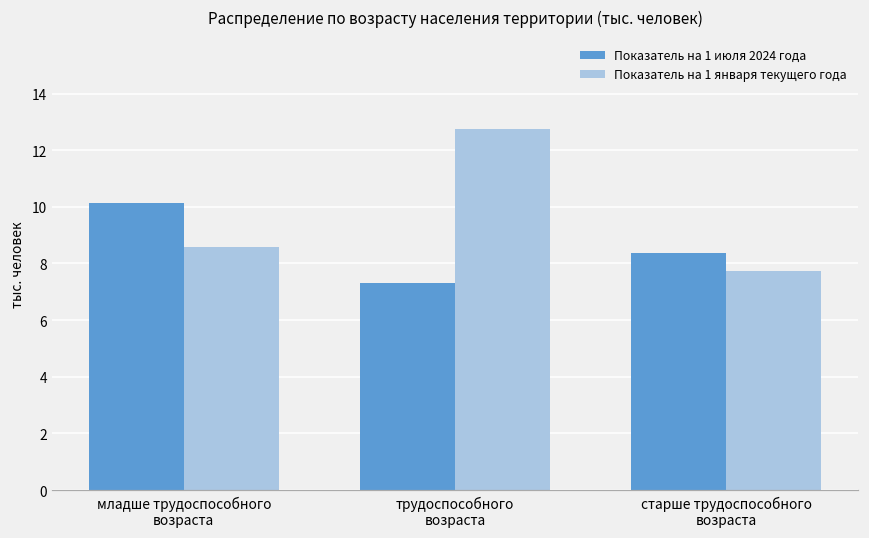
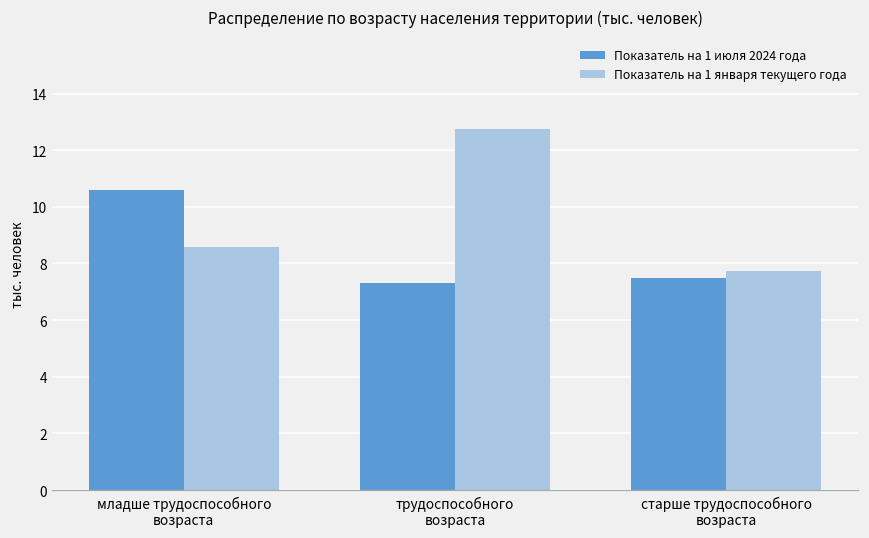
Показатель на 1 июля 2024 года, младше трудоспособного возраста: 10.1 -> 10.6
Показатель на 1 июля 2024 года, старше трудоспособного возраста: 8.4 -> 7.5
